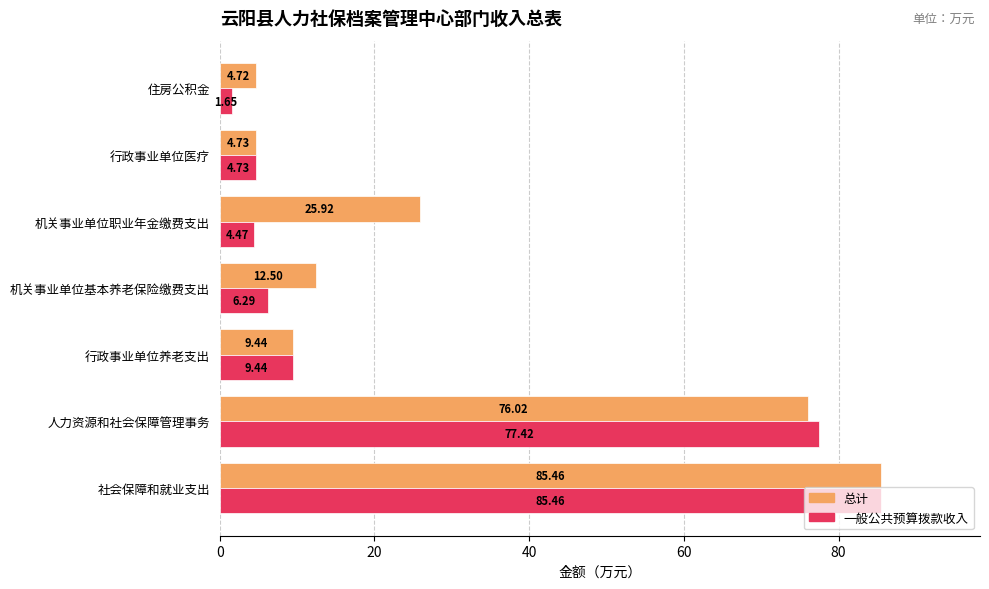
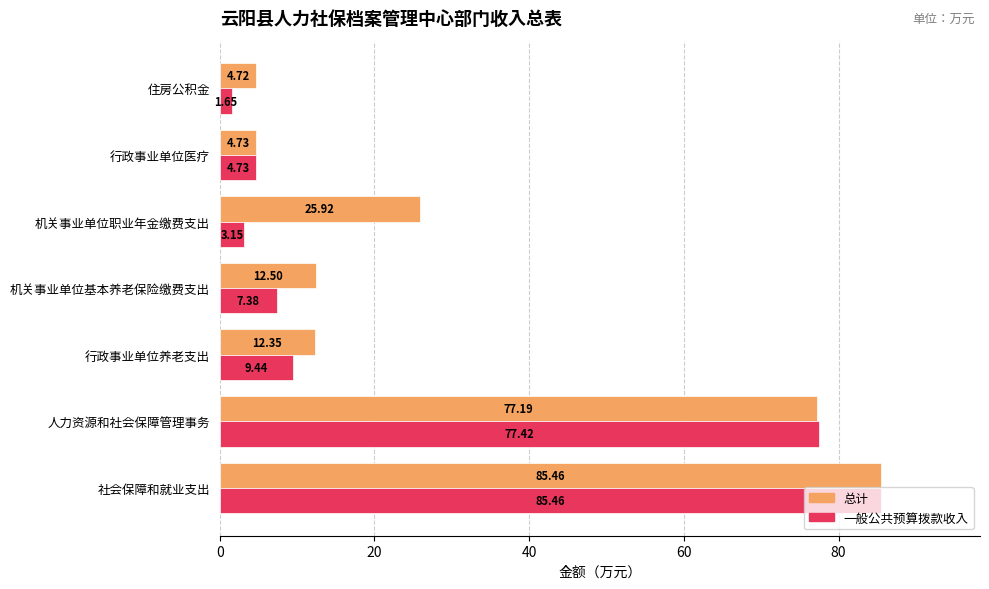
一般公共预算拨款收入, 机关事业单位职业年金缴费支出: 4.47 -> 3.15
一般公共预算拨款收入, 机关事业单位基本养老保险缴费支出: 6.29 -> 7.38
总计, 行政事业单位养老支出: 9.44 -> 12.35
总计, 人力资源和社会保障管理事务: 76.02 -> 77.19
